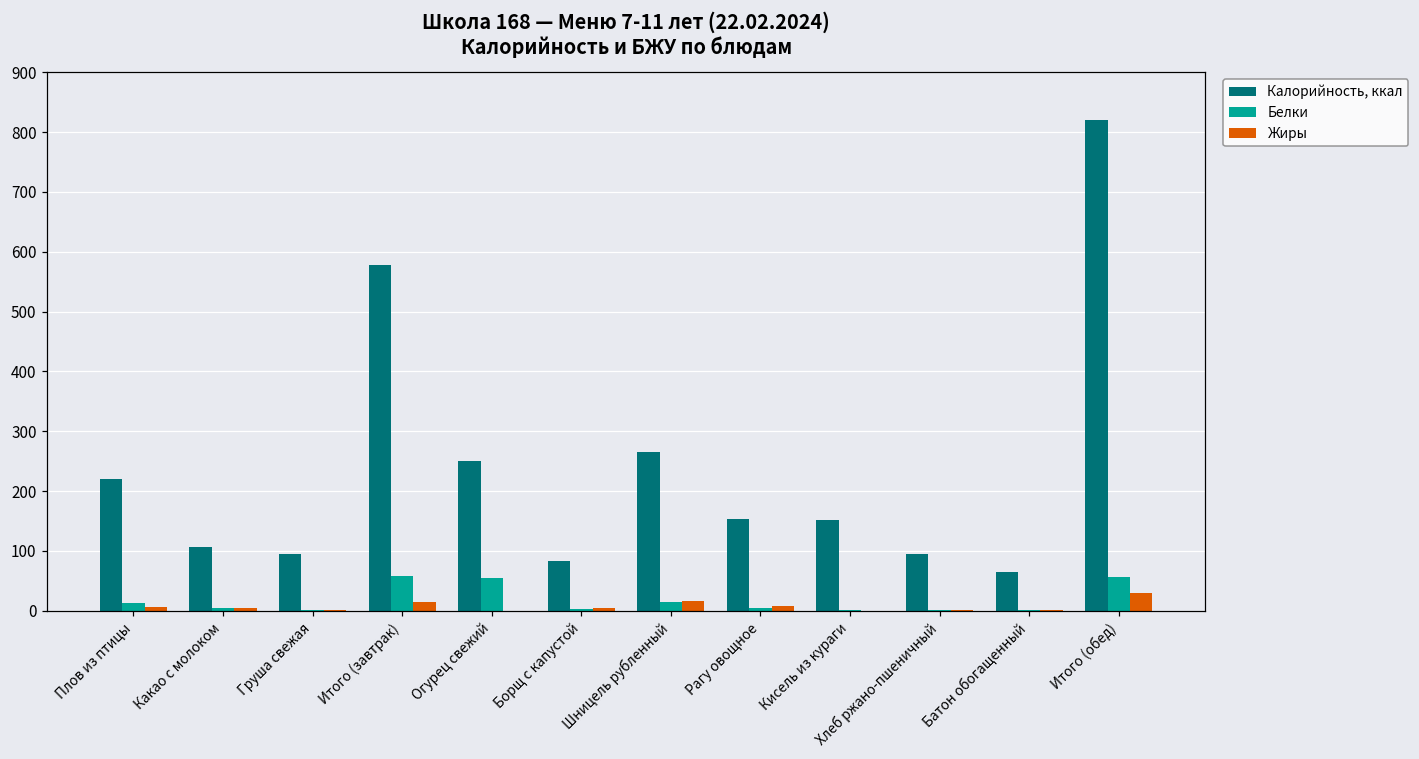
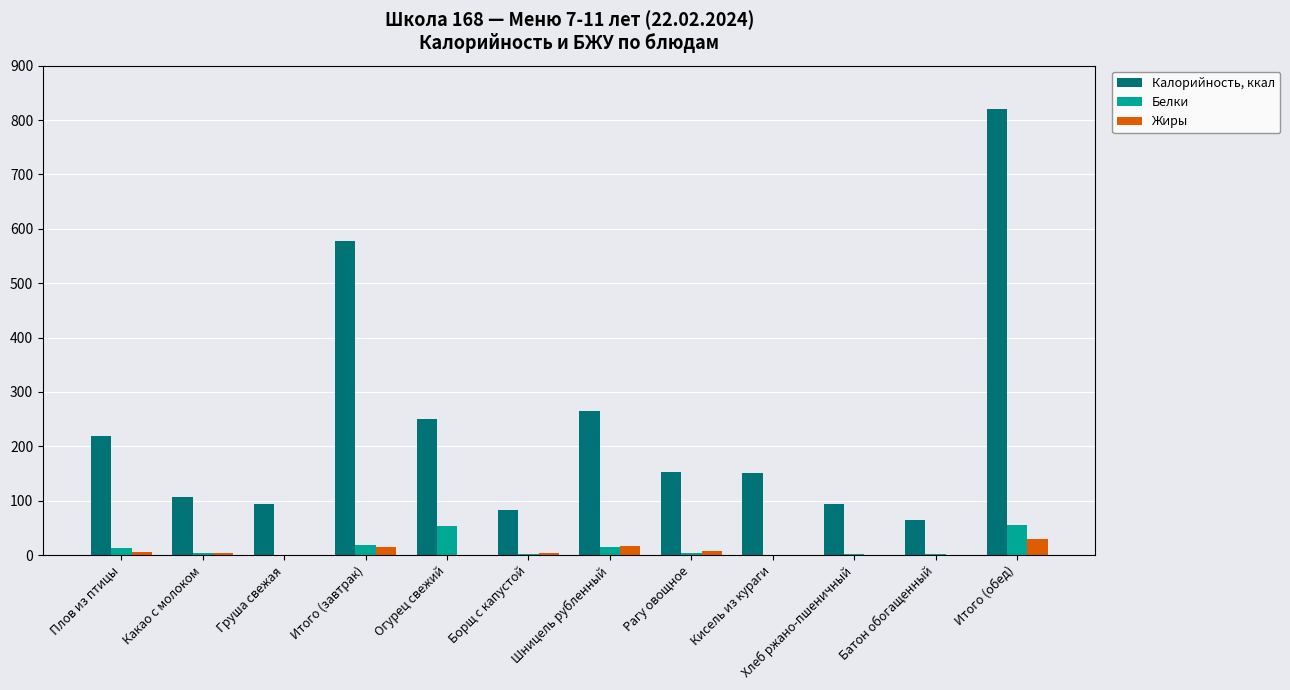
Белки, Итого (завтрак): 60 -> 20
